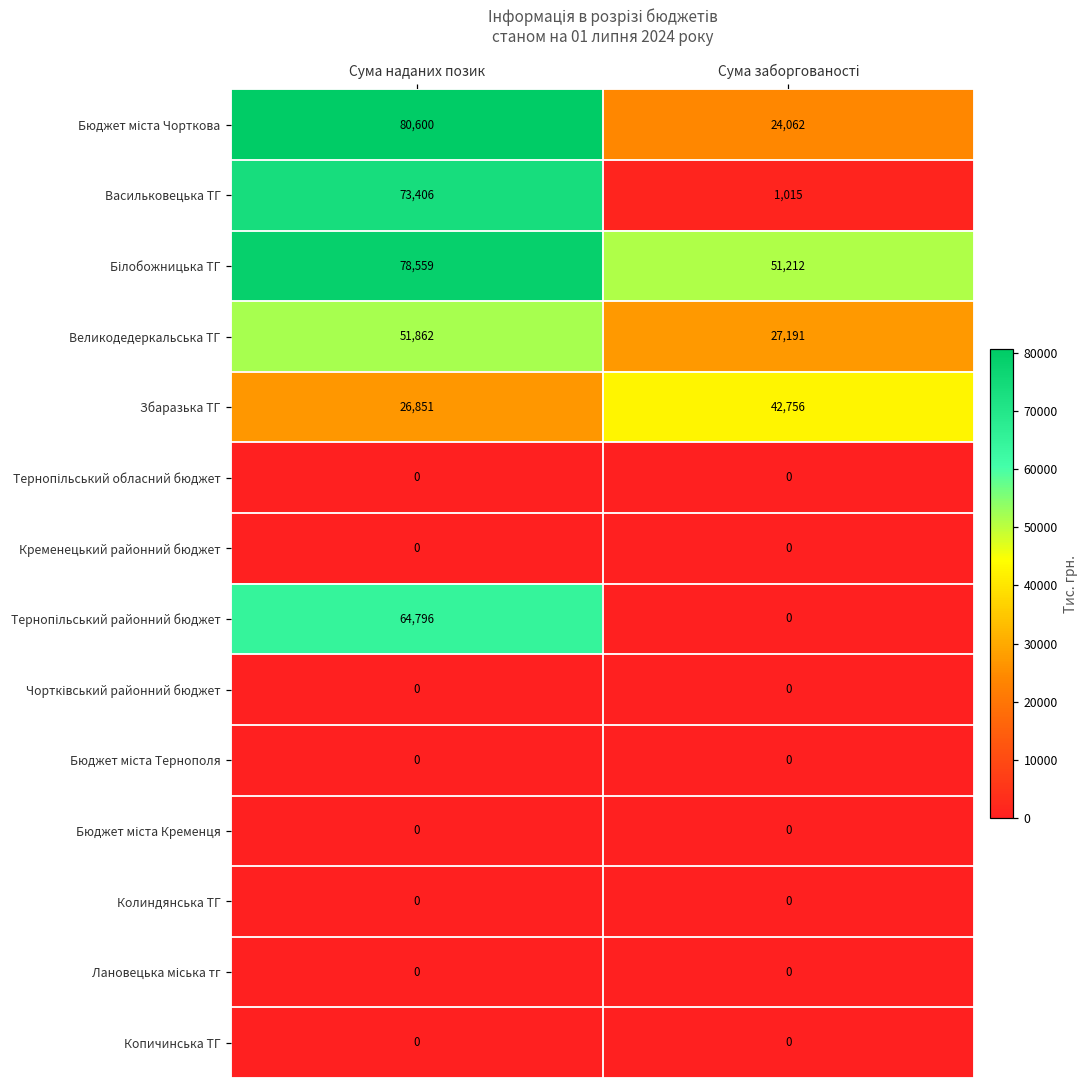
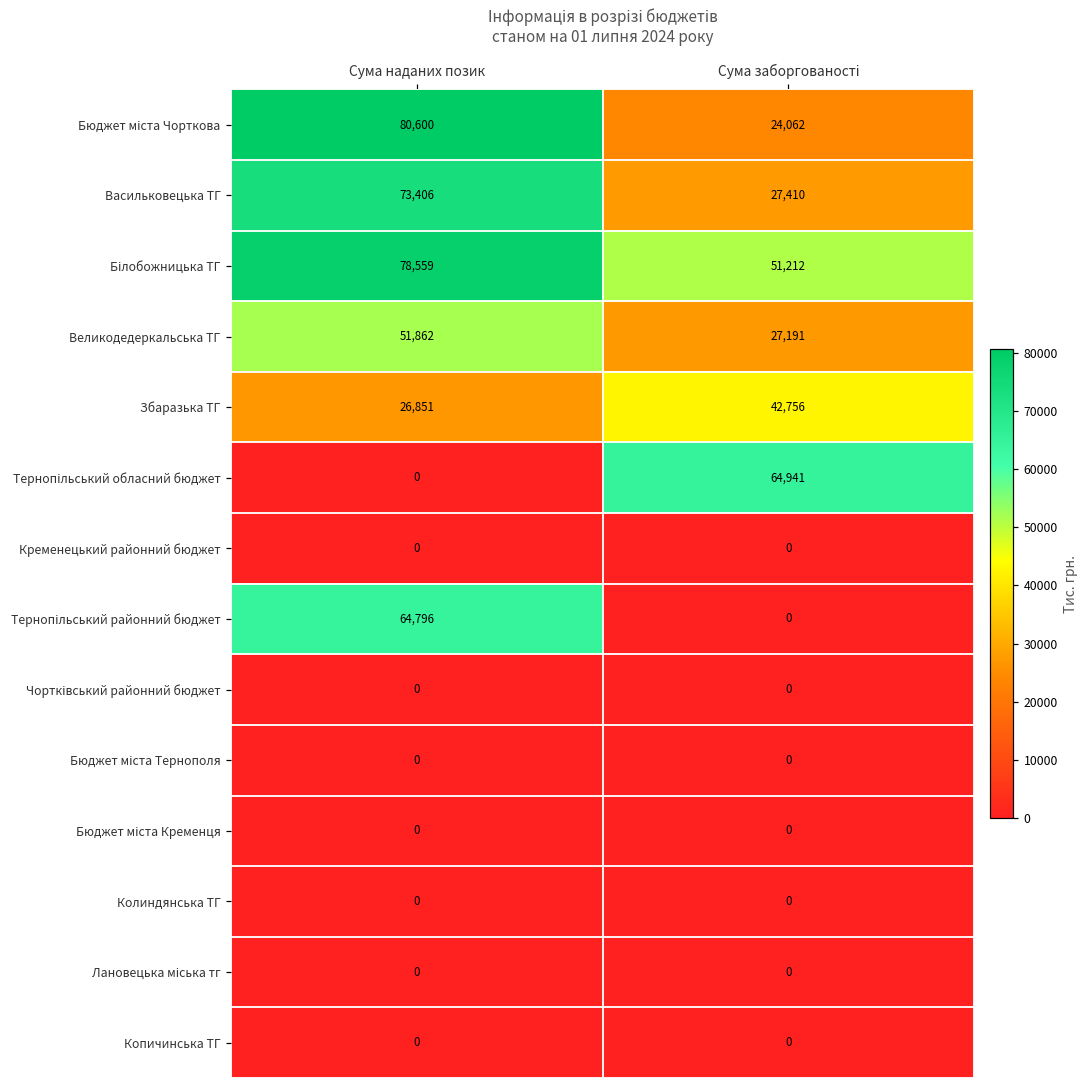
Васильковецька ТГ, Сума заборгованості: 1,015 -> 27,410
Тернопільський обласний бюджет, Сума заборгованості: 0 -> 64,941
